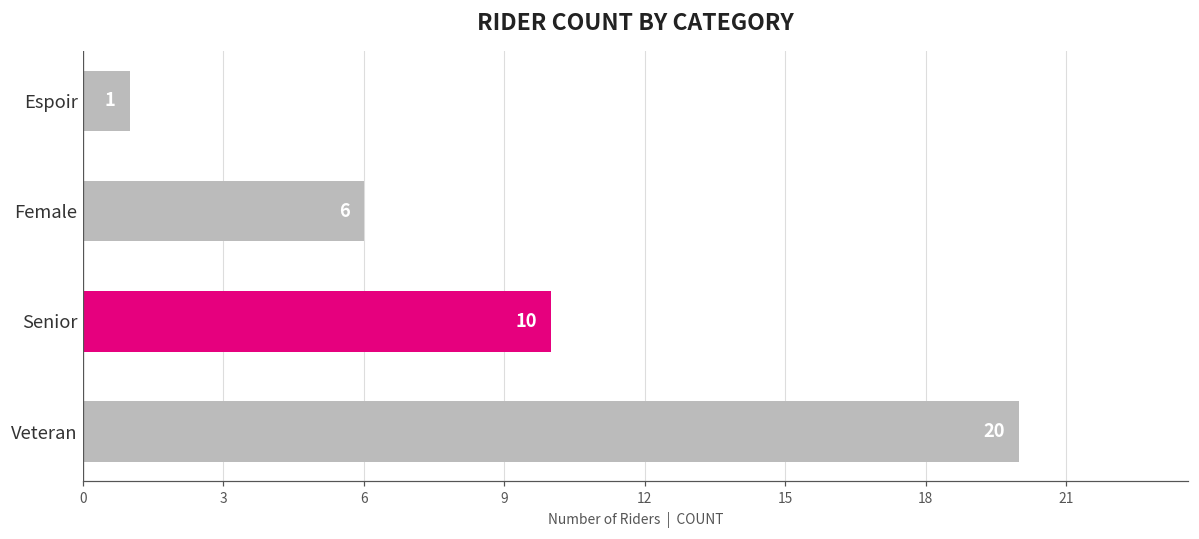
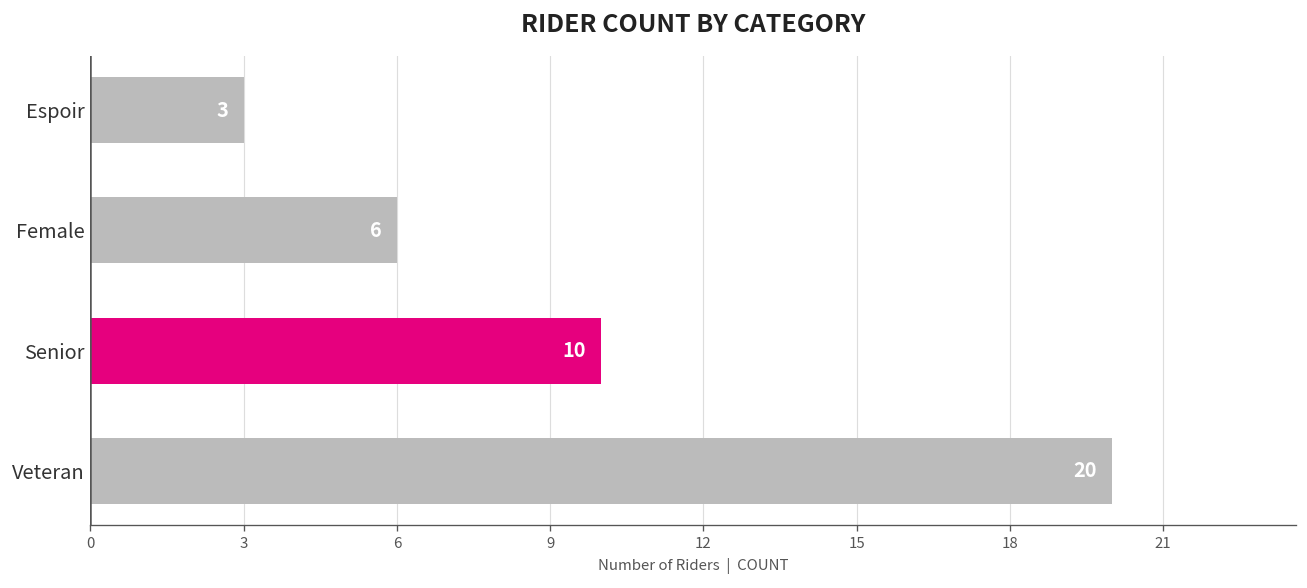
Espoir: 1 -> 3
